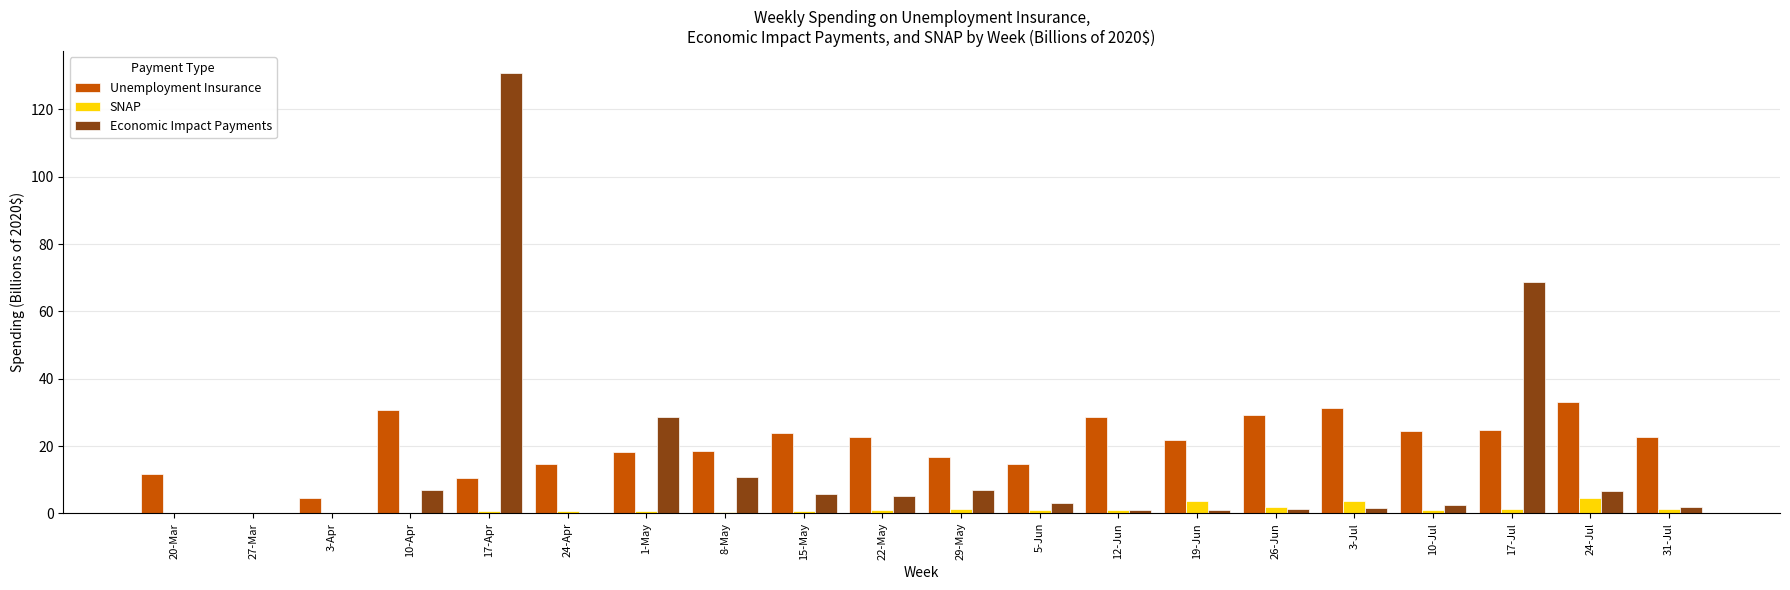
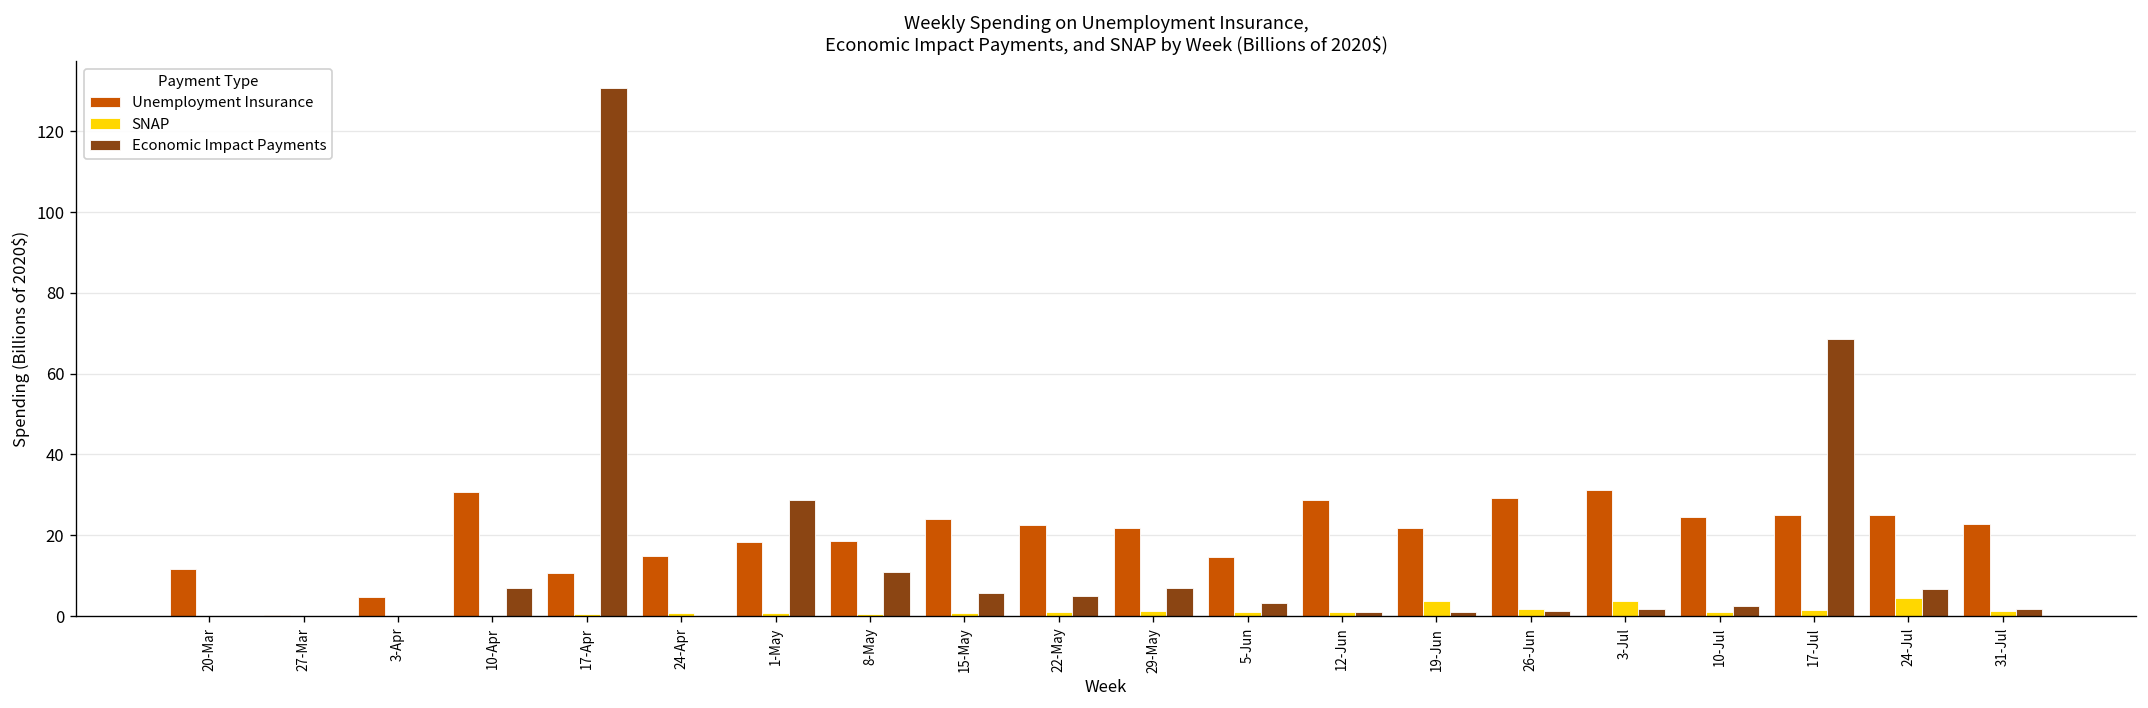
Unemployment Insurance, 29-May: 17 -> 22
Unemployment Insurance, 24-Jul: 33 -> 25
